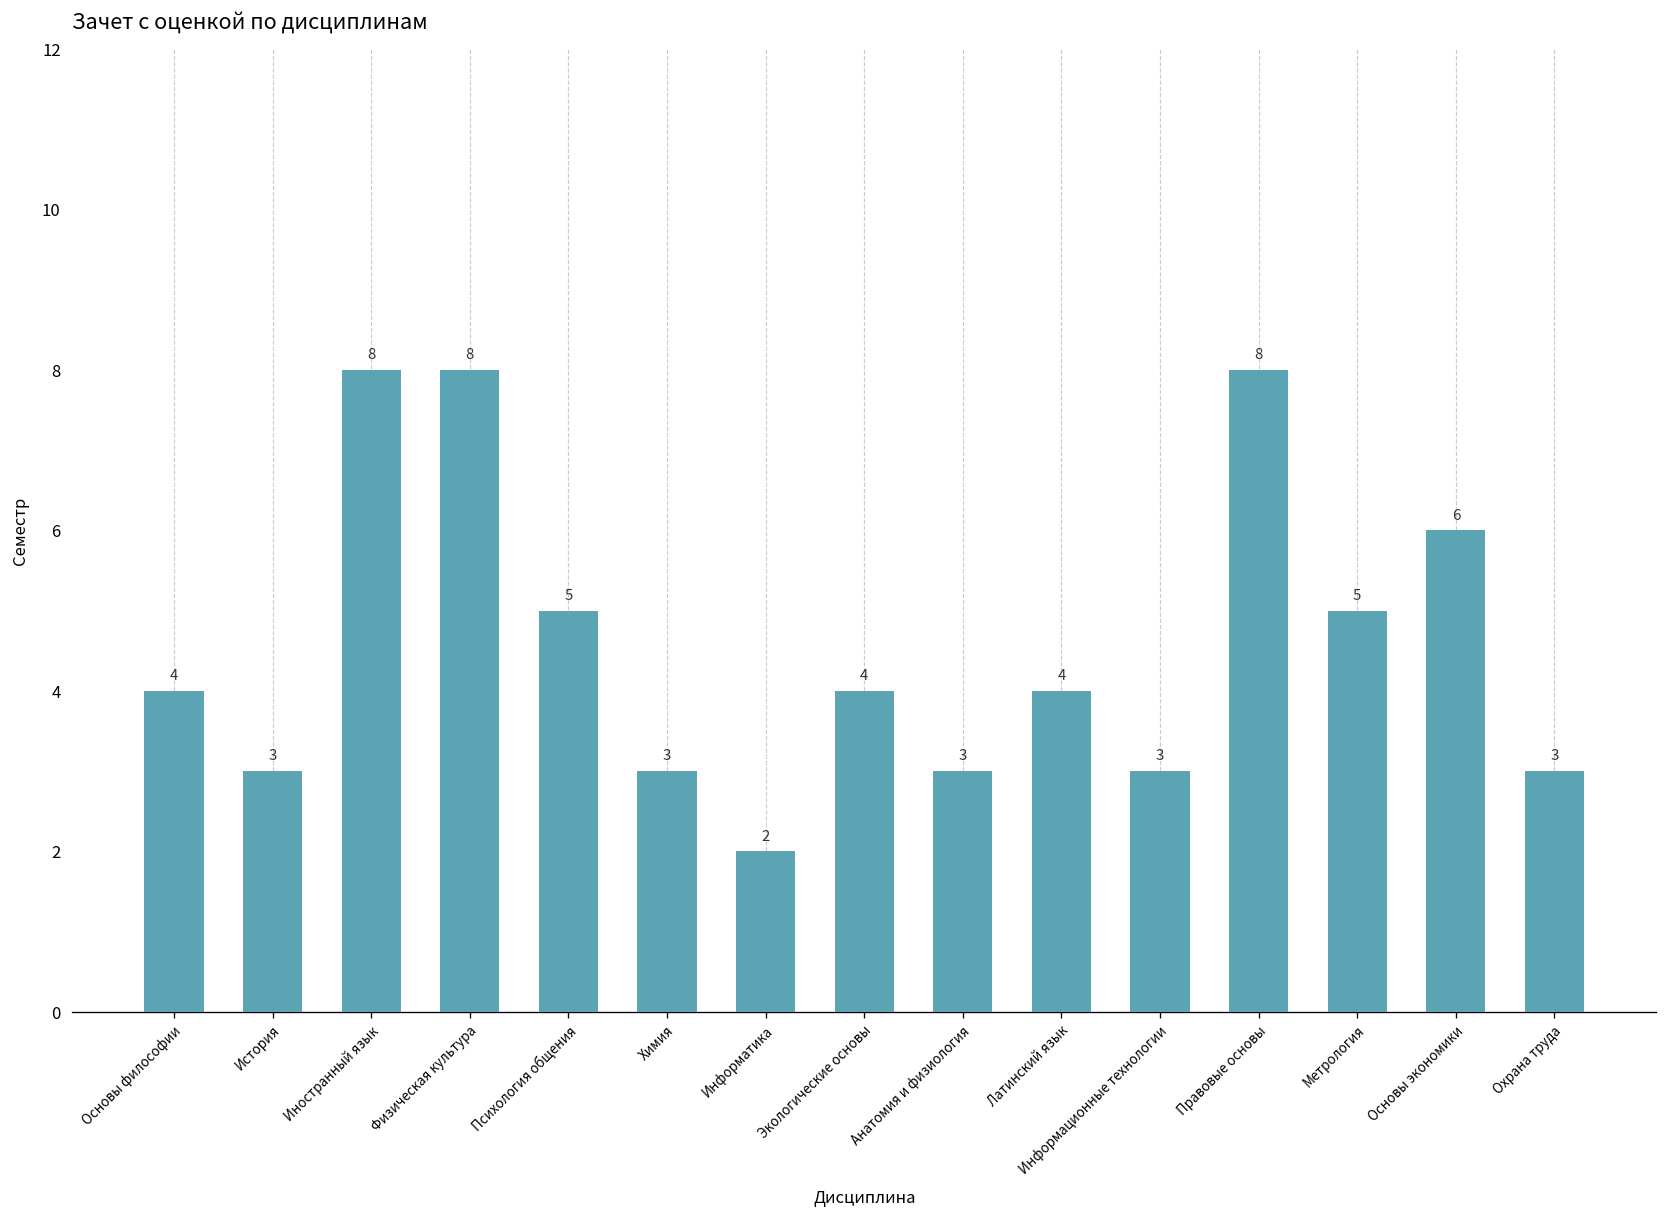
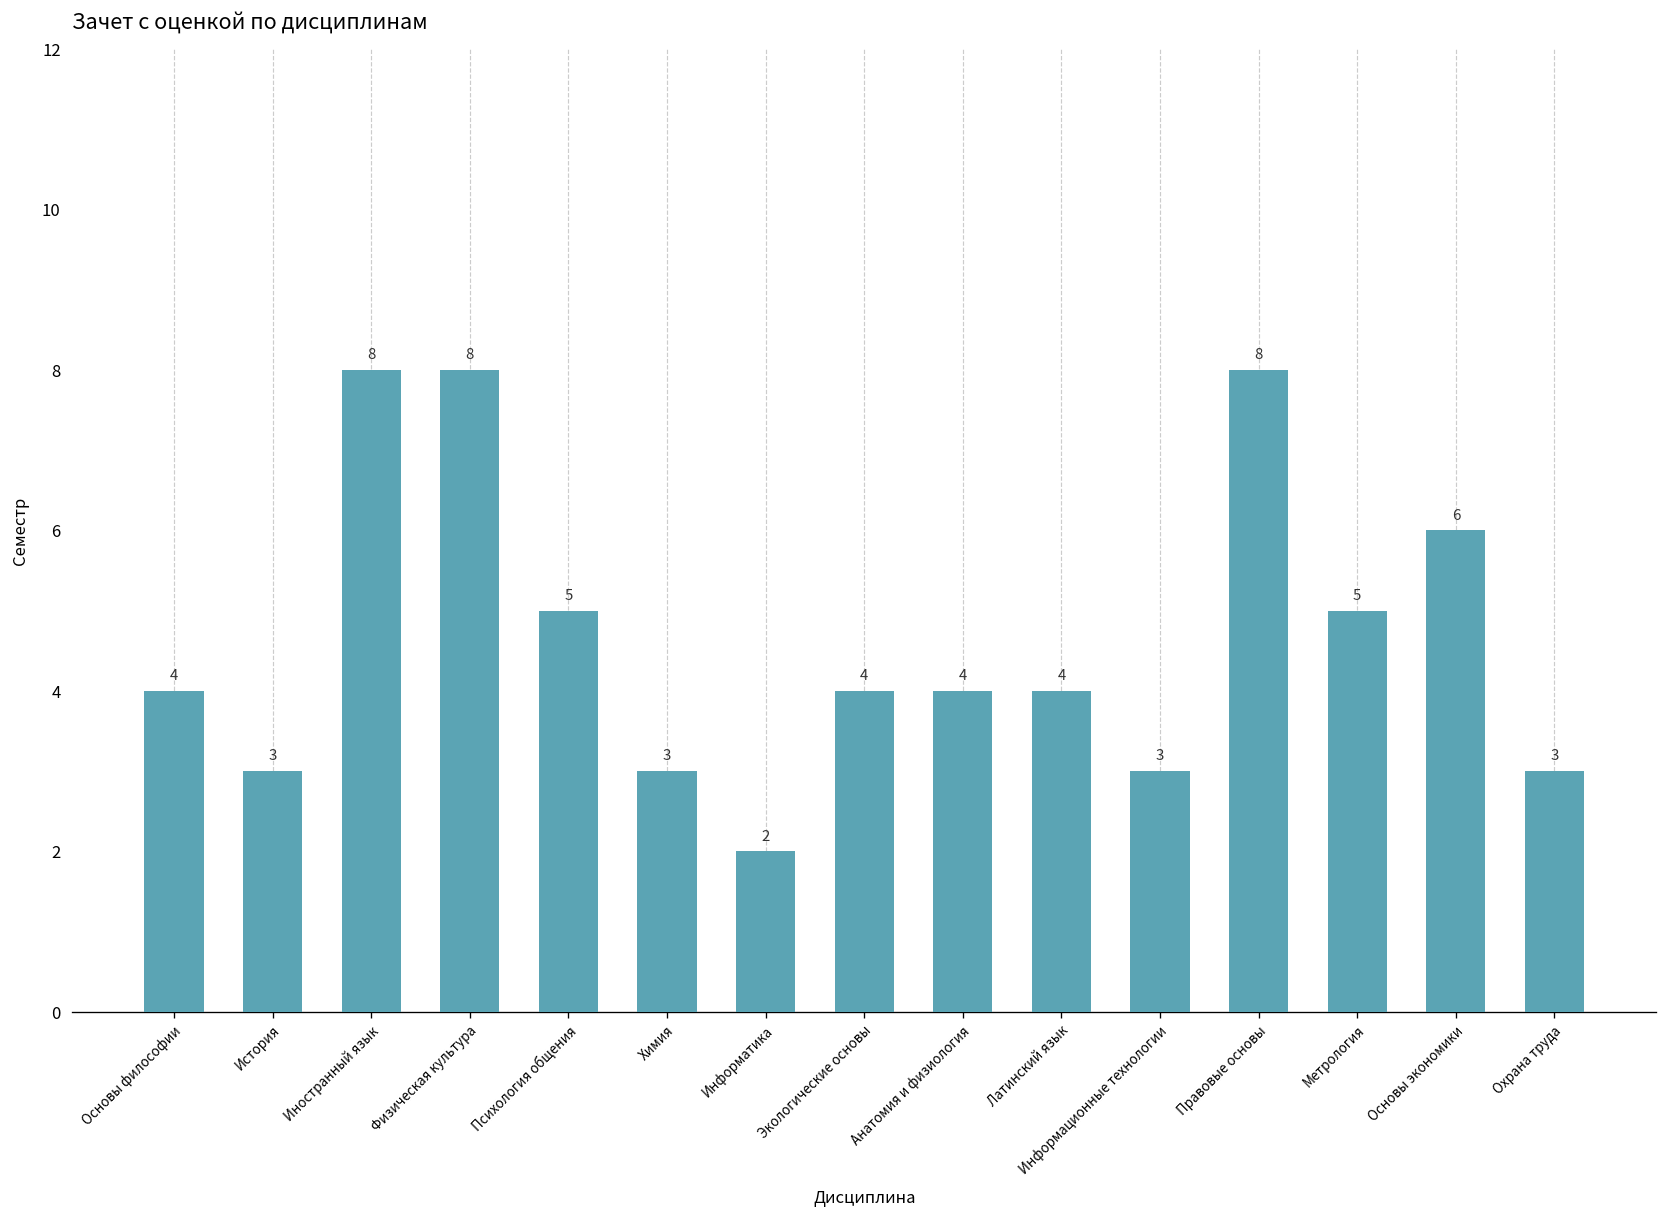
Анатомия и физиология: 3 -> 4
